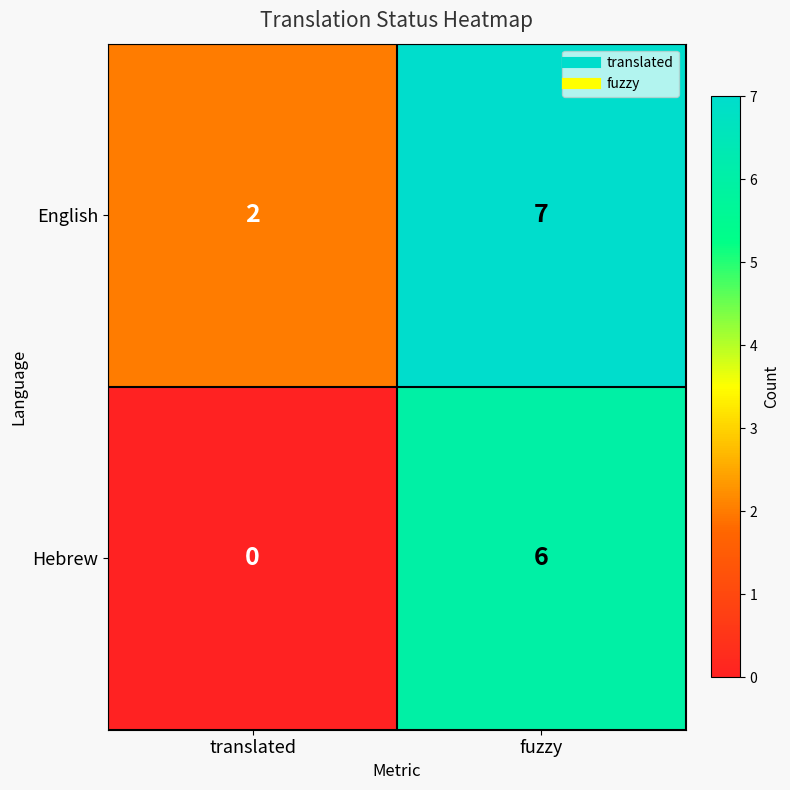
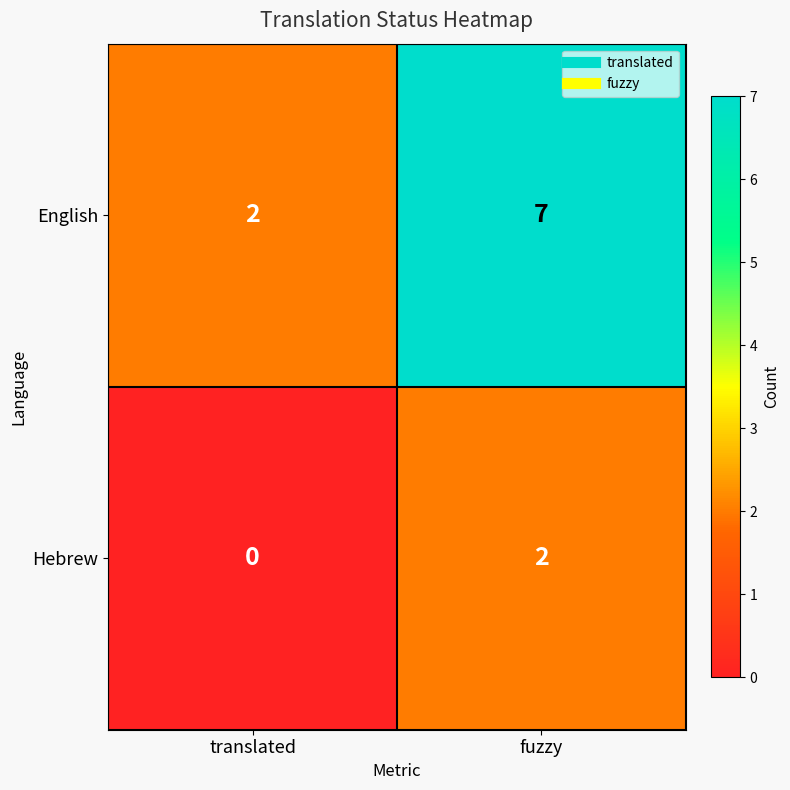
Hebrew, fuzzy: 6 -> 2
